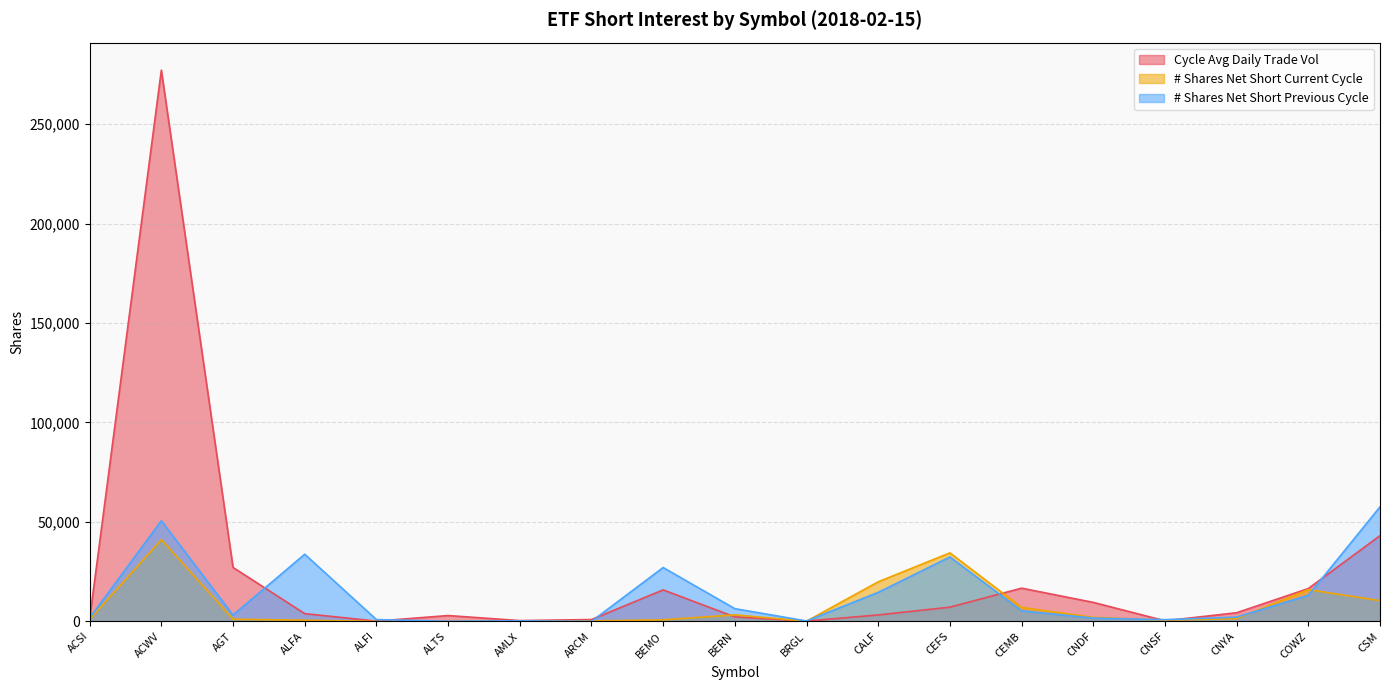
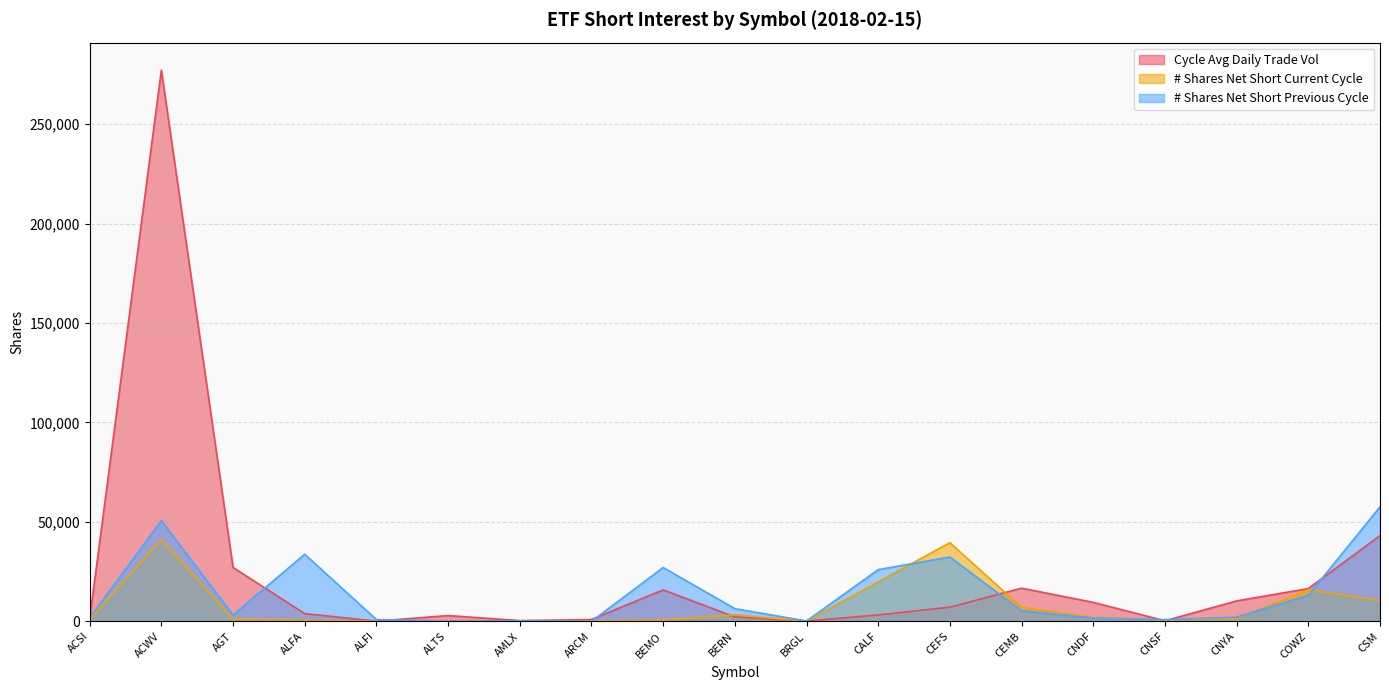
# Shares Net Short Previous Cycle, CALF: 15,000 -> 26,000
# Shares Net Short Current Cycle, CEFS: 34,000 -> 40,000
Cycle Avg Daily Trade Vol, CNYA: 4,000 -> 10,000
